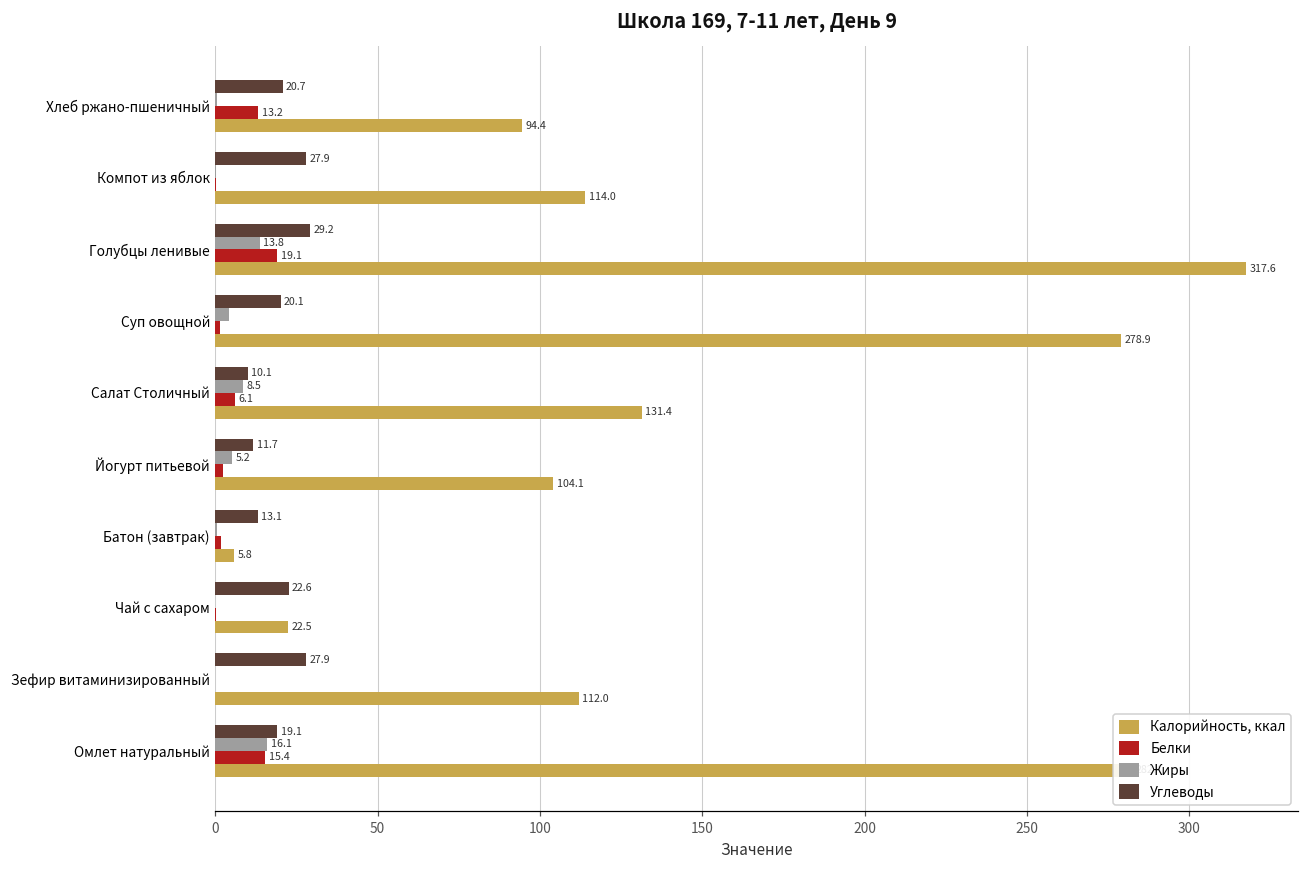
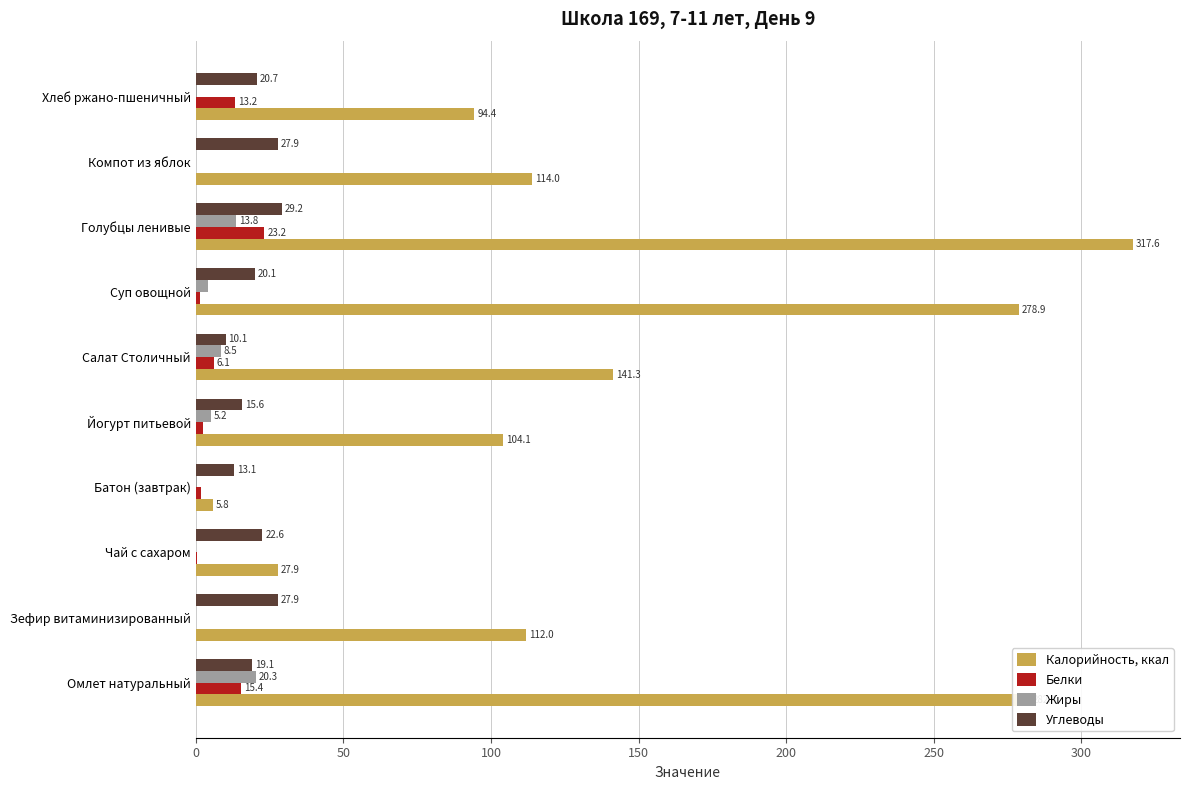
Белки, Голубцы ленивые: 19.1 -> 23.2
Калорийность, ккал, Салат Столичный: 131.4 -> 141.3
Углеводы, Йогурт питьевой: 11.7 -> 15.6
Калорийность, ккал, Чай с сахаром: 22.5 -> 27.9
Жиры, Омлет натуральный: 16.1 -> 20.3
